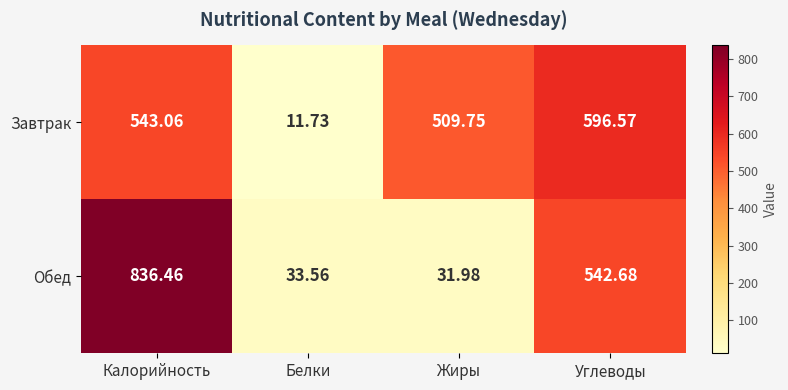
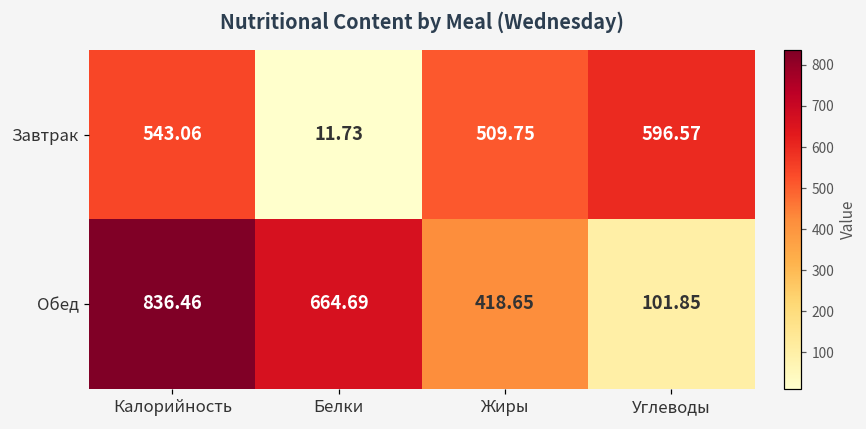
Обед, Белки: 33.56 -> 664.69
Обед, Жиры: 31.98 -> 418.65
Обед, Углеводы: 542.68 -> 101.85
